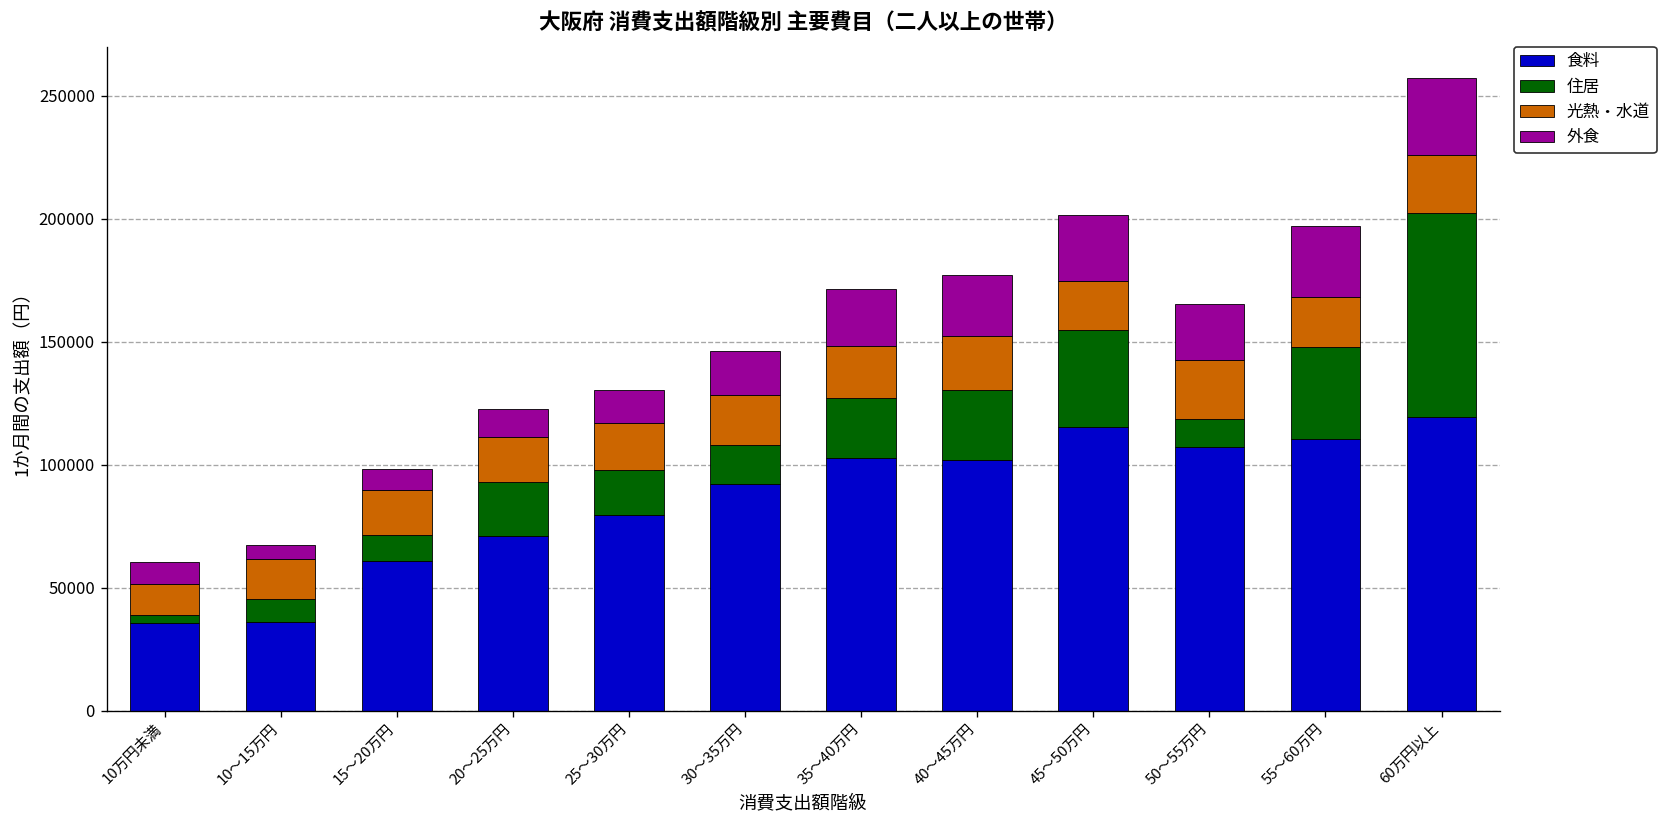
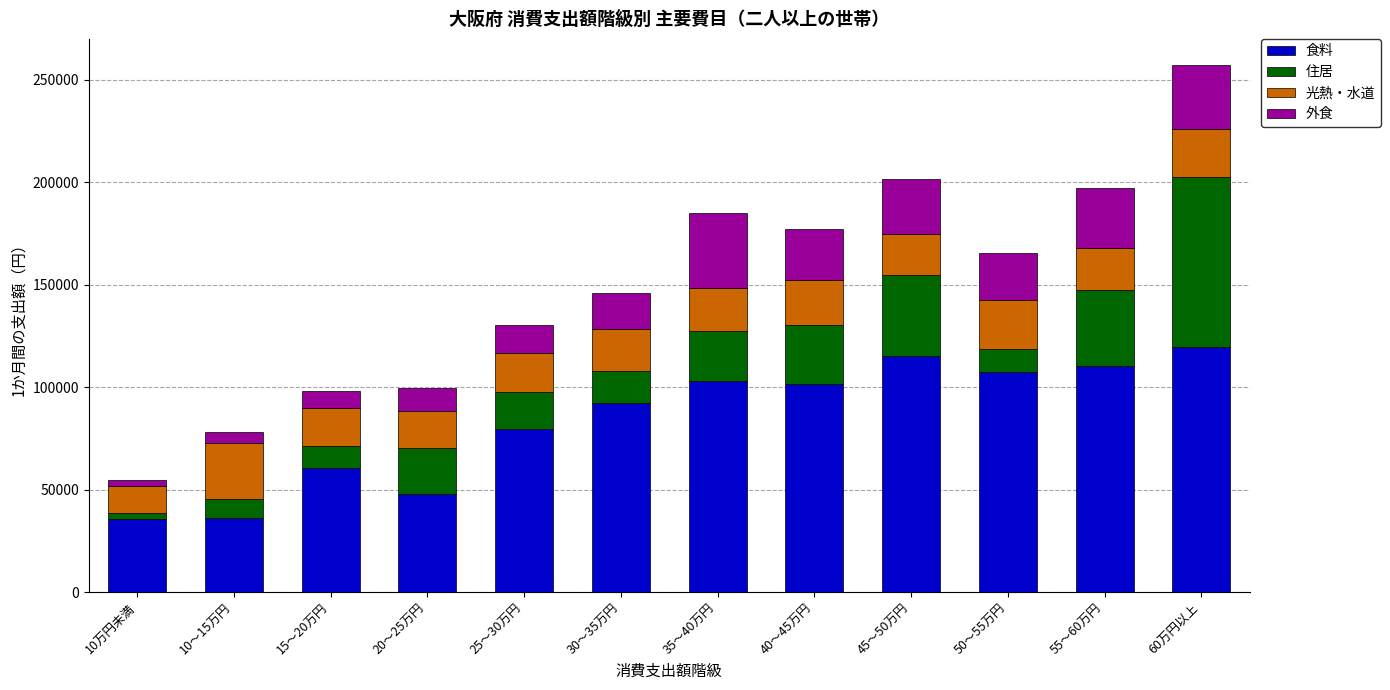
外食, 10万円未満: 9000 -> 3000
光熱・水道, 10～15万円: 16000 -> 27000
食料, 20～25万円: 71000 -> 48000
外食, 35～40万円: 23000 -> 37000
